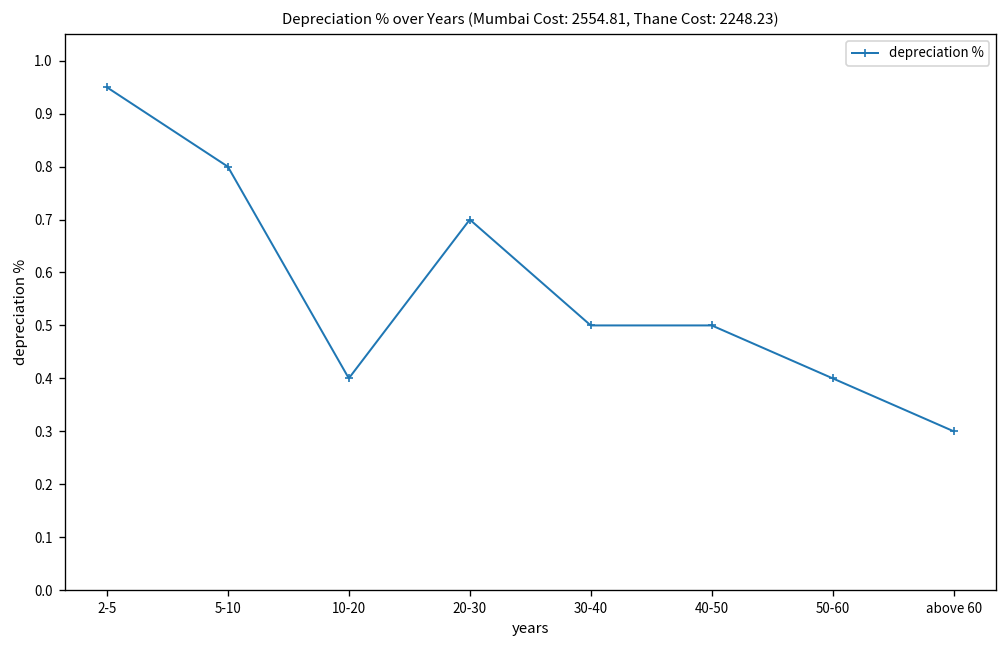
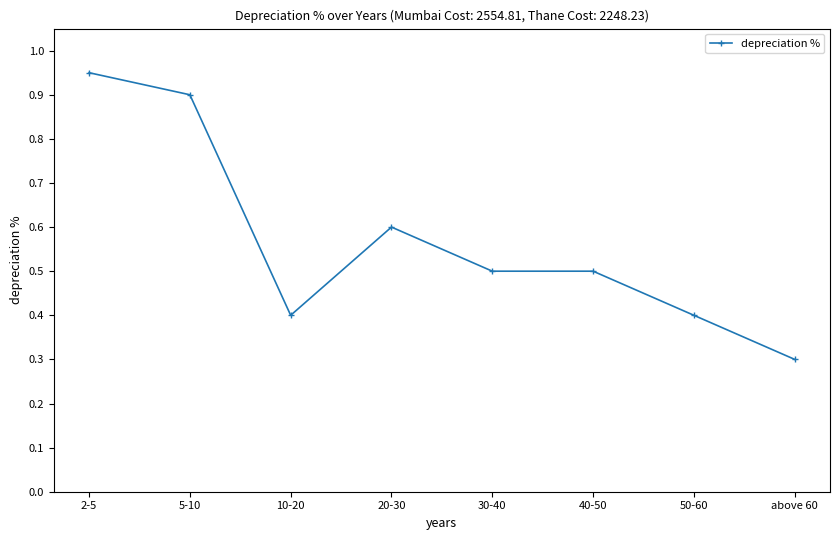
5-10: 0.8 -> 0.9
20-30: 0.7 -> 0.6
